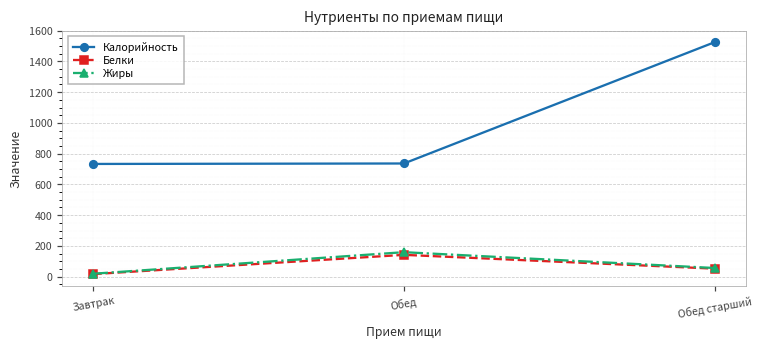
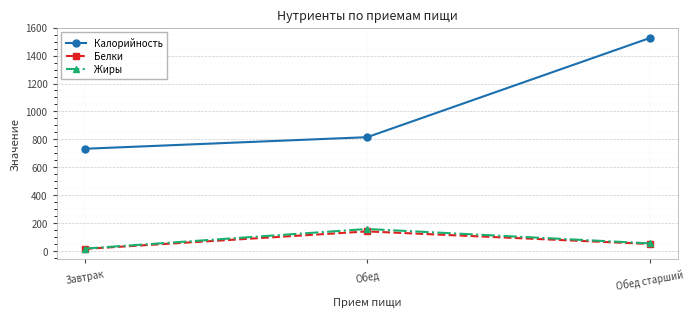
Калорийность, Обед: 740 -> 820
